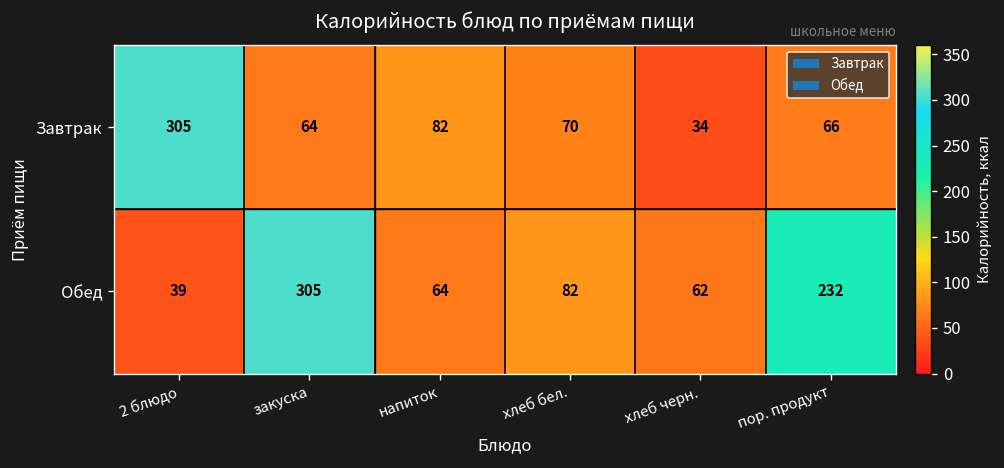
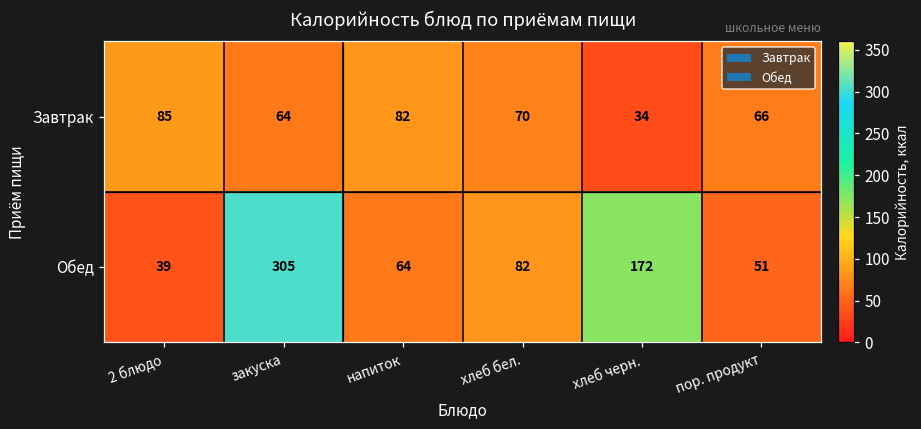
Завтрак, 2 блюдо: 305 -> 85
Обед, хлеб черн.: 62 -> 172
Обед, пор. продукт: 232 -> 51
